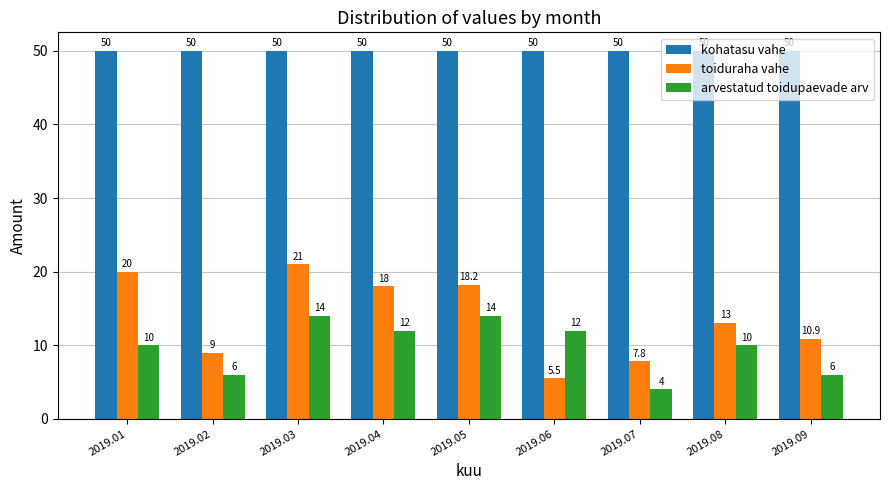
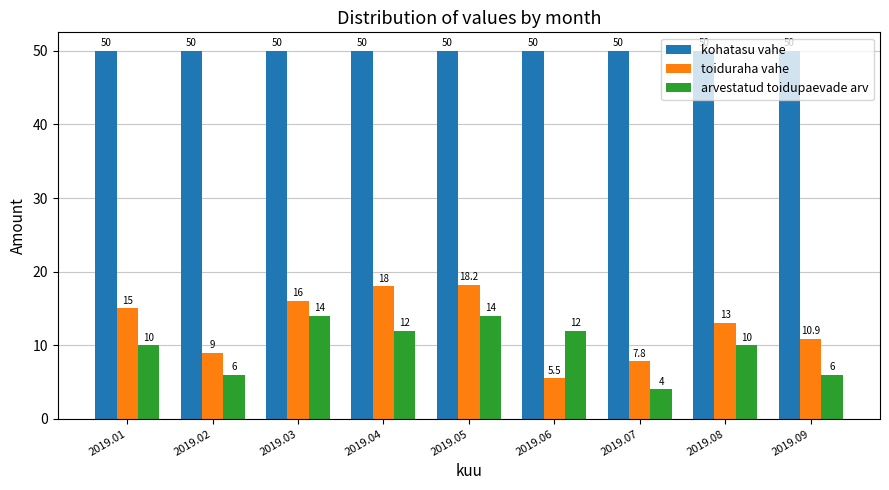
toiduraha vahe, 2019.01: 20 -> 15
toiduraha vahe, 2019.03: 21 -> 16
